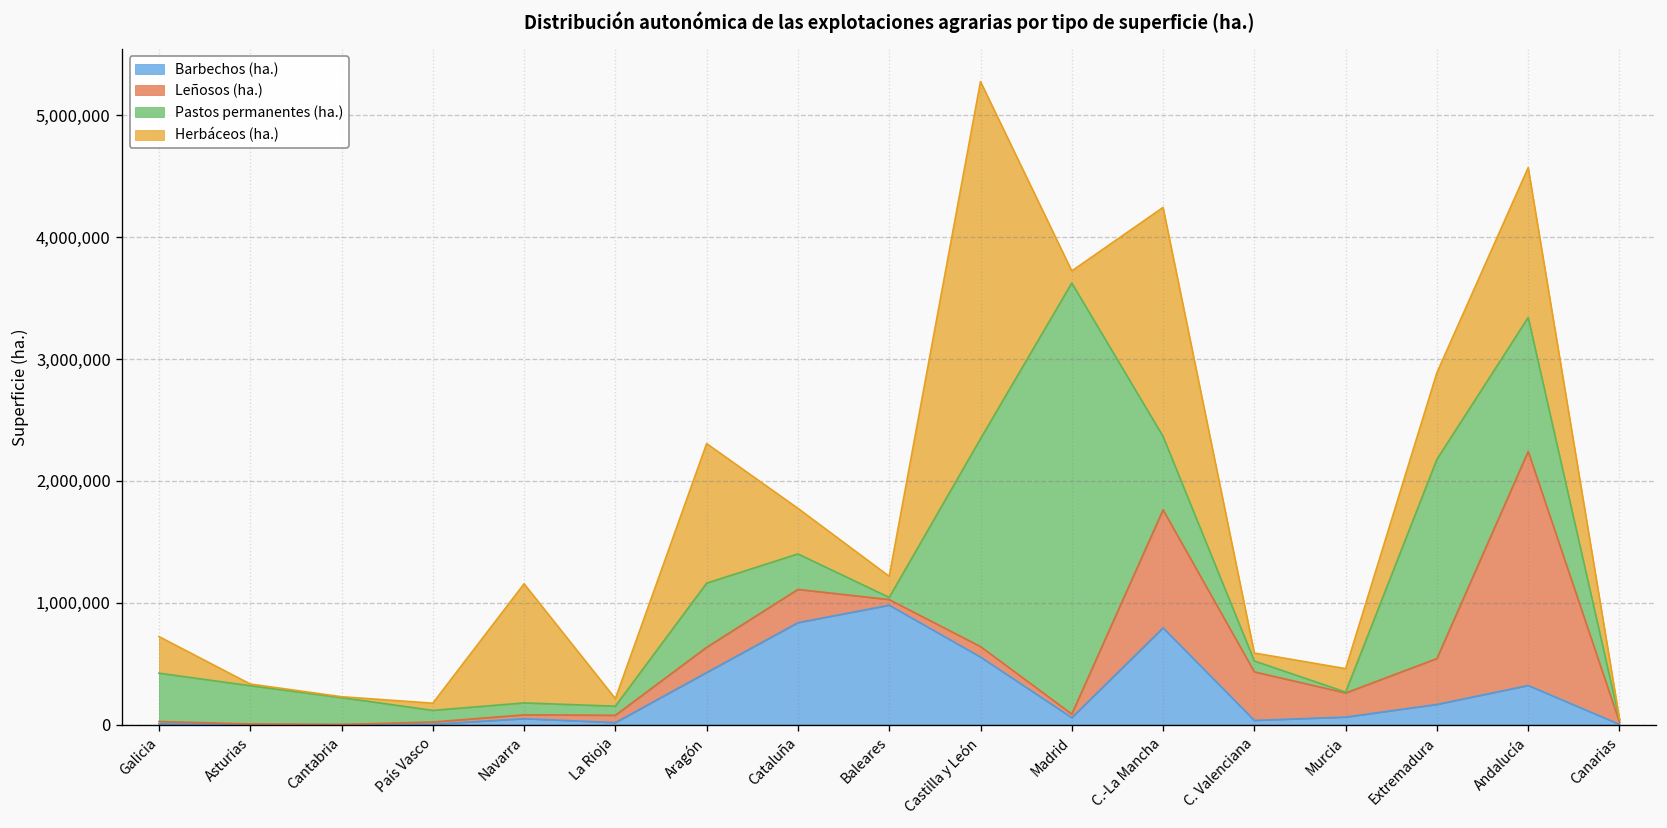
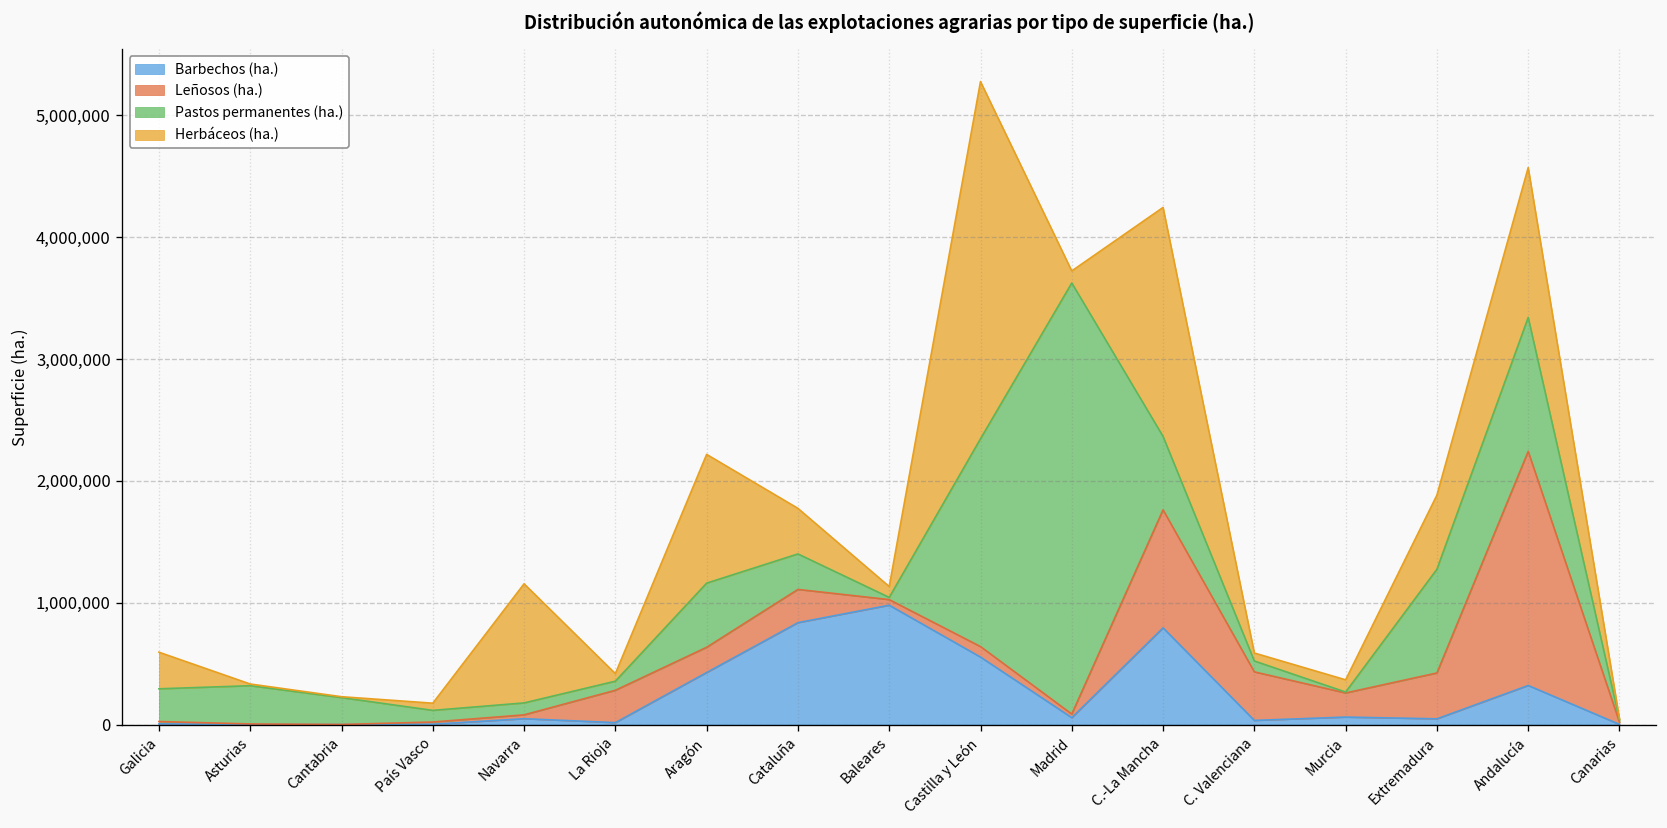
Pastos permanentes (ha.), Galicia: 400,000 -> 270,000
Leñosos (ha.), La Rioja: 60,000 -> 270,000
Herbáceos (ha.), Aragón: 1,140,000 -> 1,060,000
Herbáceos (ha.), Baleares: 170,000 -> 90,000
Herbáceos (ha.), Murcia: 190,000 -> 100,000
Barbechos (ha.), Extremadura: 170,000 -> 50,000
Pastos permanentes (ha.), Extremadura: 1,640,000 -> 850,000
Herbáceos (ha.), Extremadura: 710,000 -> 610,000
